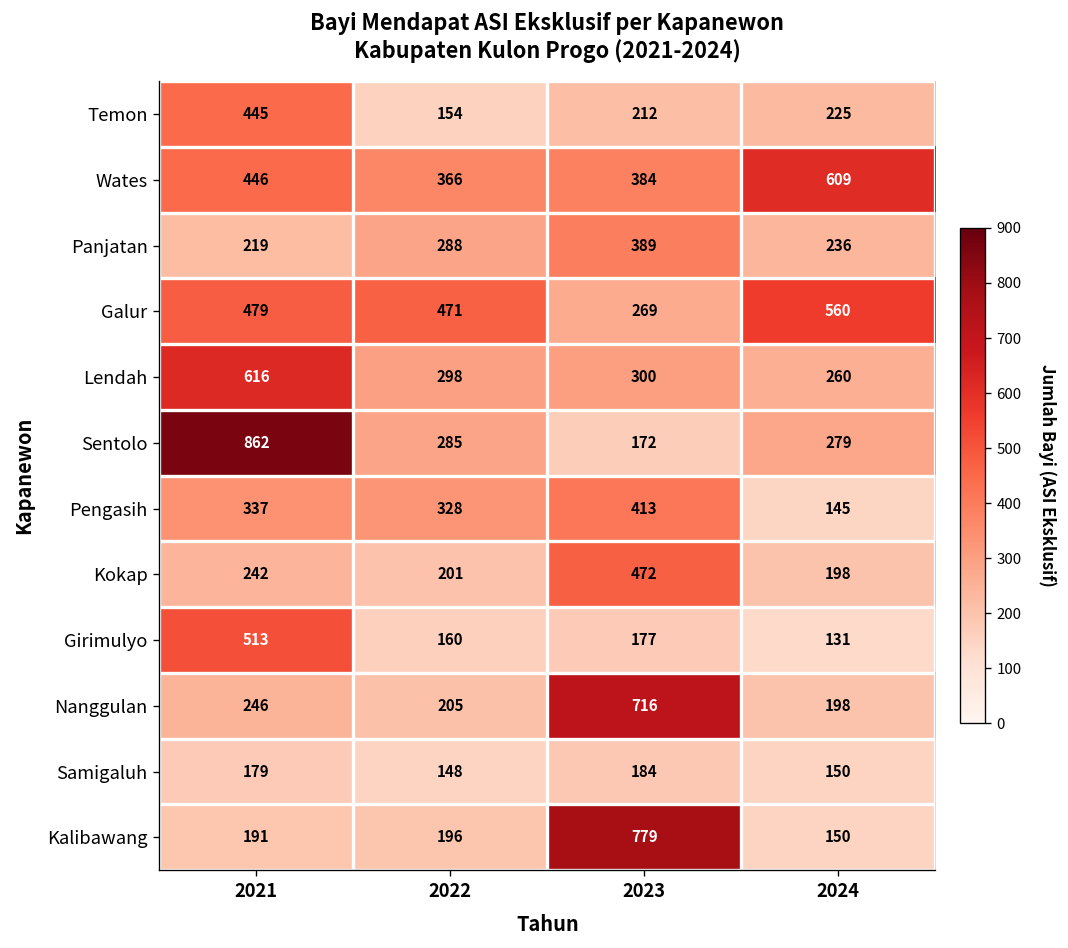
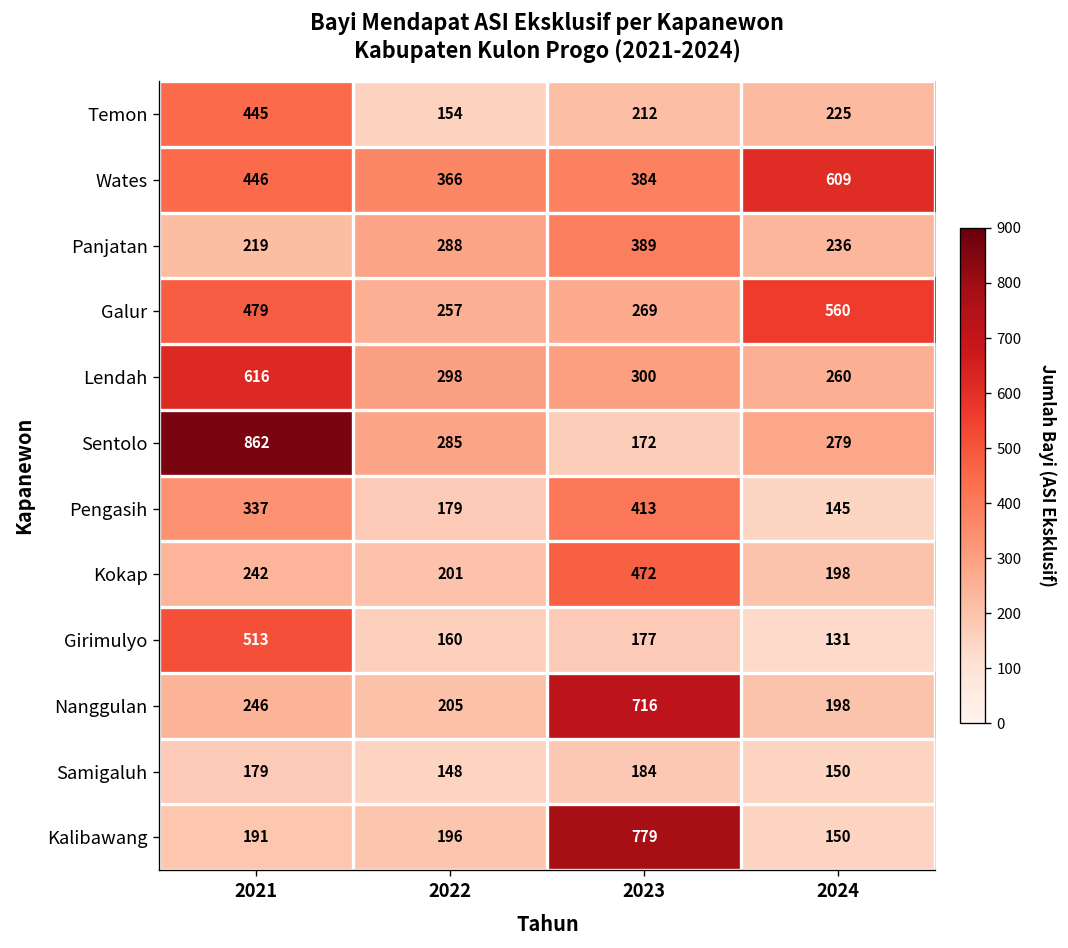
Galur, 2022: 471 -> 257
Pengasih, 2022: 328 -> 179
